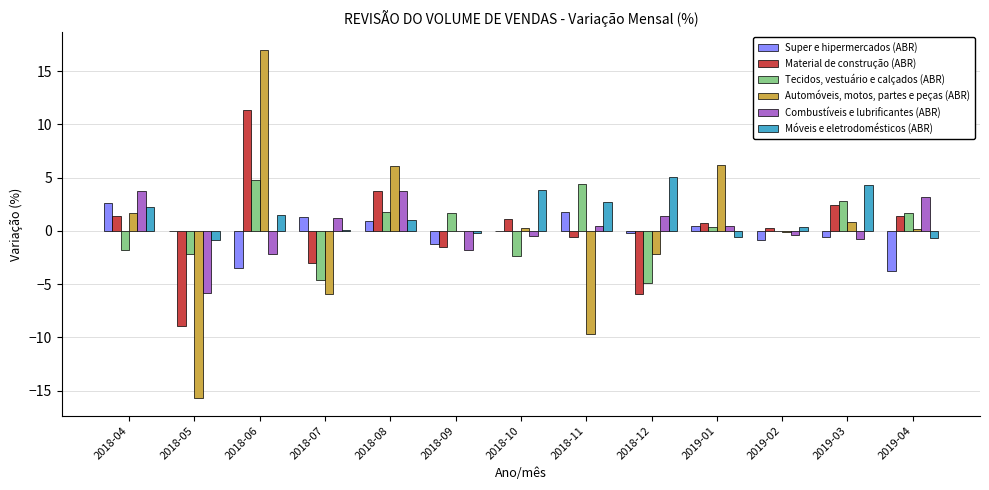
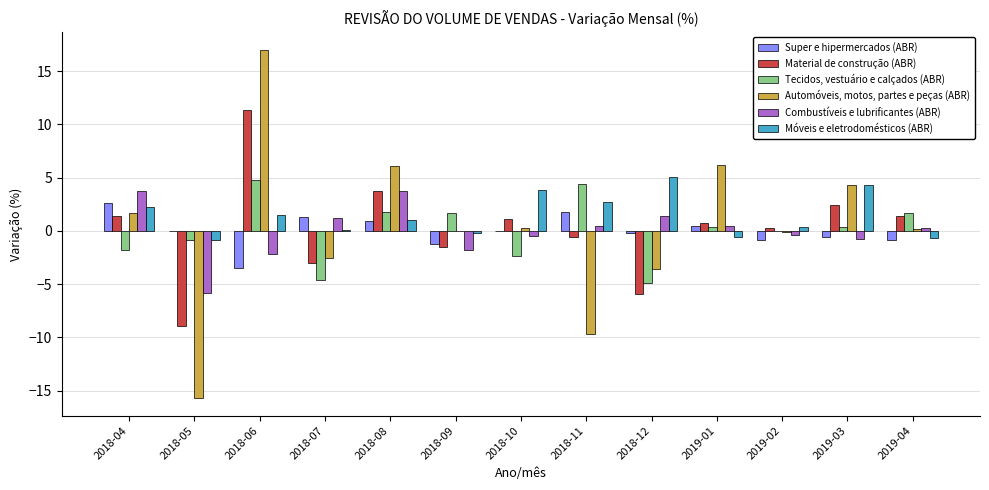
Tecidos, vestuário e calçados (ABR), 2018-05: -2.2 -> -0.9
Automóveis, motos, partes e peças (ABR), 2018-07: -5.9 -> -2.5
Automóveis, motos, partes e peças (ABR), 2018-12: -2.2 -> -3.6
Tecidos, vestuário e calçados (ABR), 2019-03: 2.8 -> 0.4
Automóveis, motos, partes e peças (ABR), 2019-03: 0.8 -> 4.3
Super e hipermercados (ABR), 2019-04: -3.8 -> -0.9
Combustíveis e lubrificantes (ABR), 2019-04: 3.2 -> 0.3
